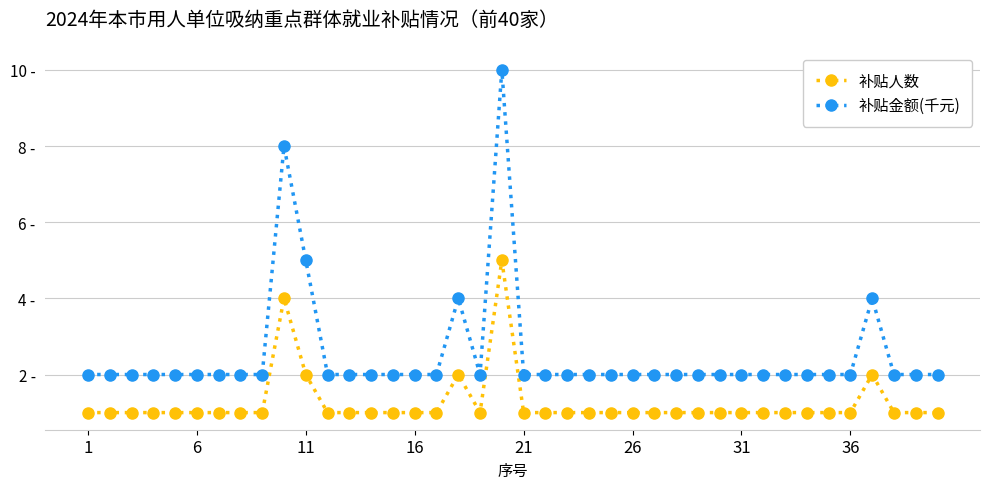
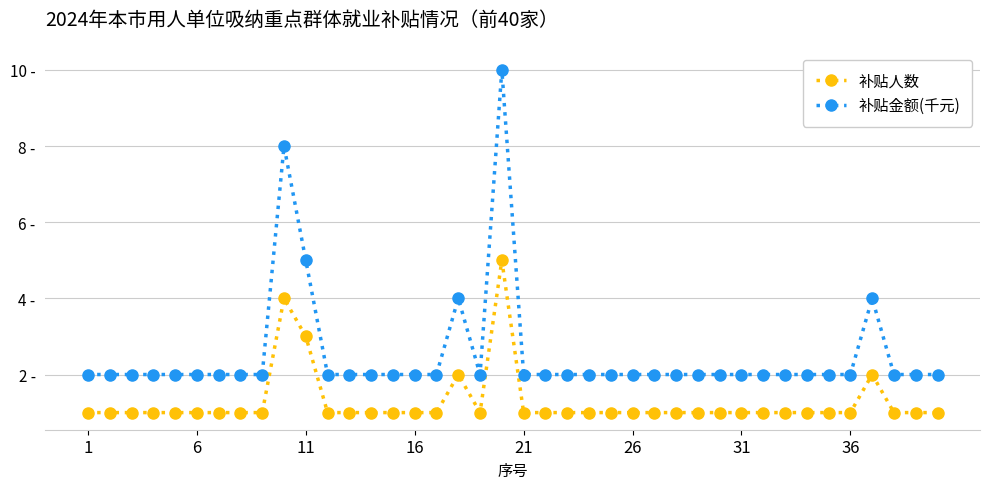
补贴人数, 11: 2 - -> 3 -
